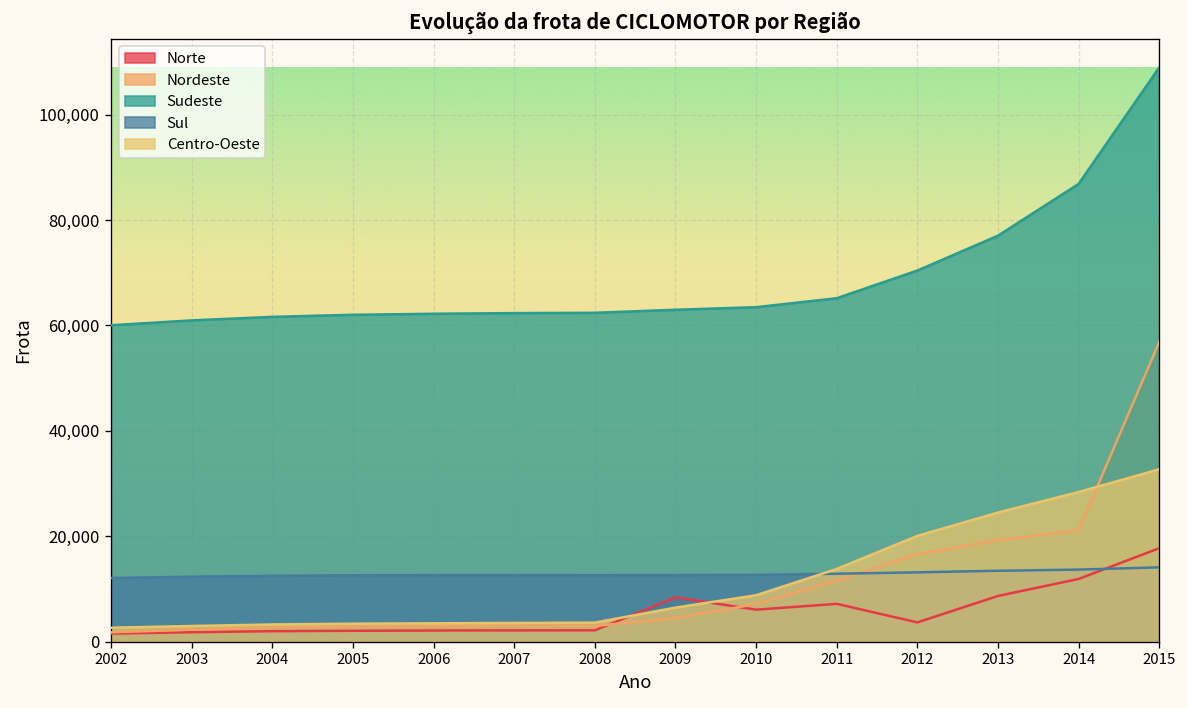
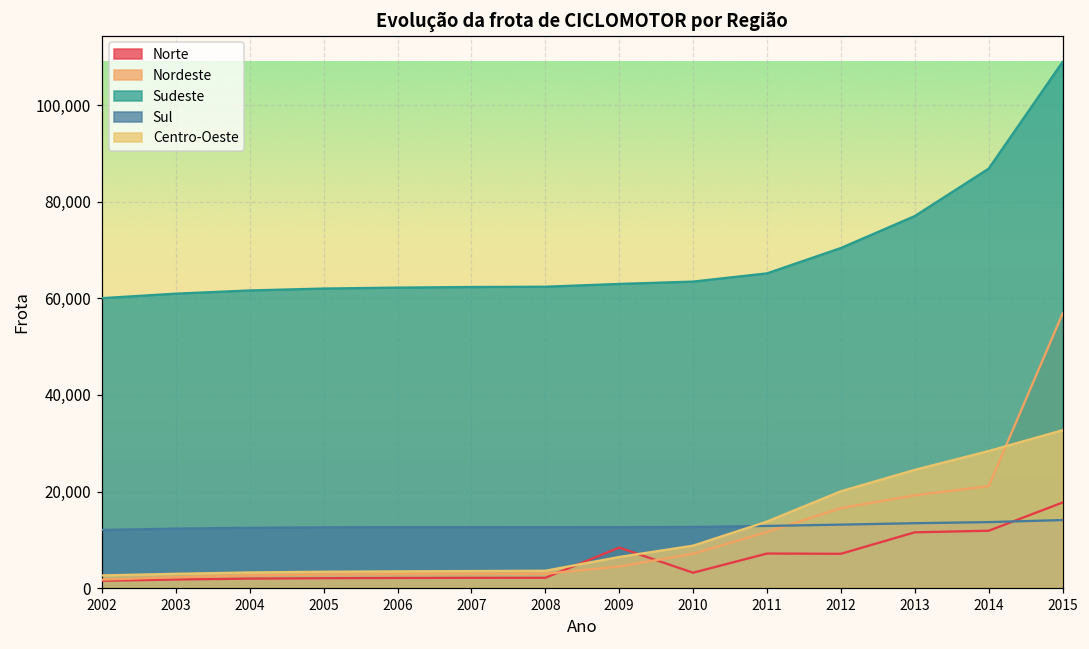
Norte, 2010: 6,000 -> 3,000
Norte, 2012: 4,000 -> 7,000
Norte, 2013: 9,000 -> 12,000
